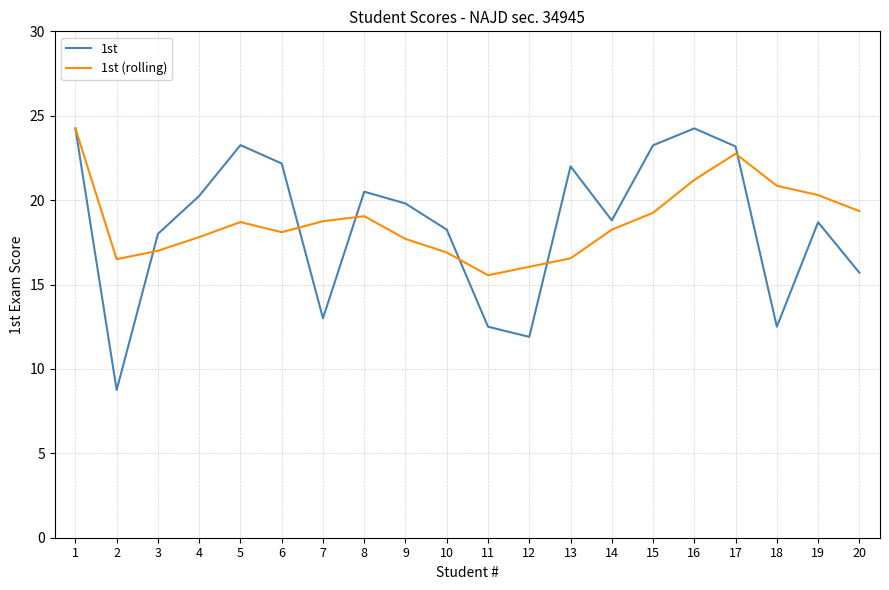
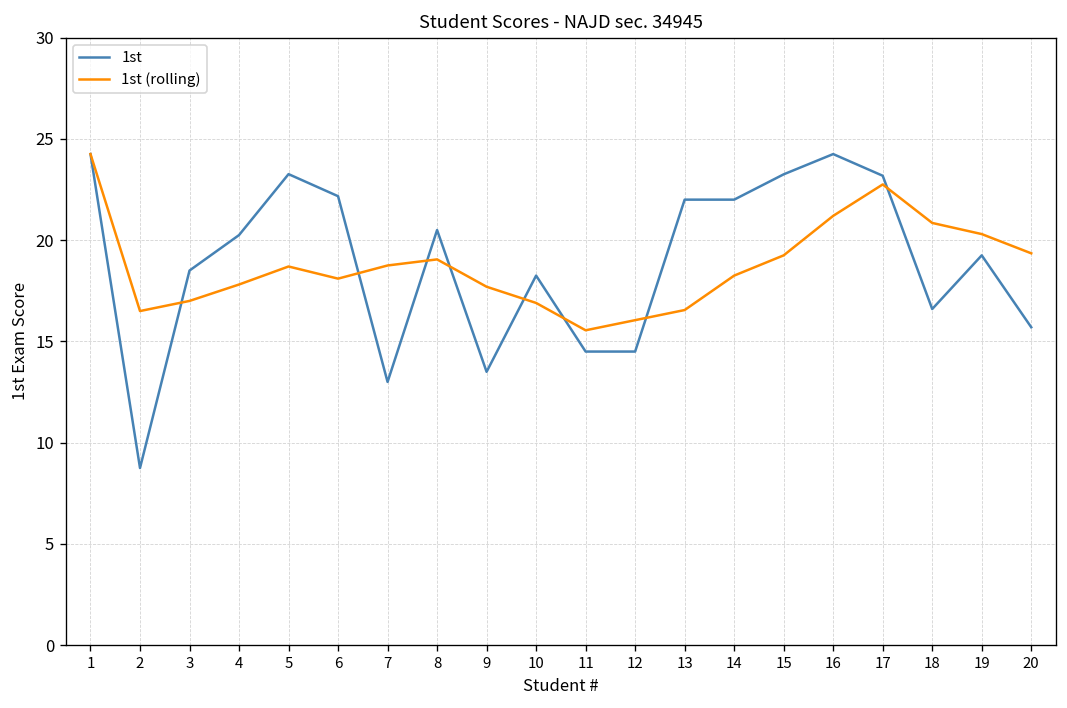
1st, 3: 18.0 -> 18.5
1st, 9: 19.8 -> 13.5
1st, 11: 12.5 -> 14.5
1st, 12: 11.9 -> 14.5
1st, 14: 18.8 -> 22.0
1st, 18: 12.5 -> 16.6
1st, 19: 18.7 -> 19.3
